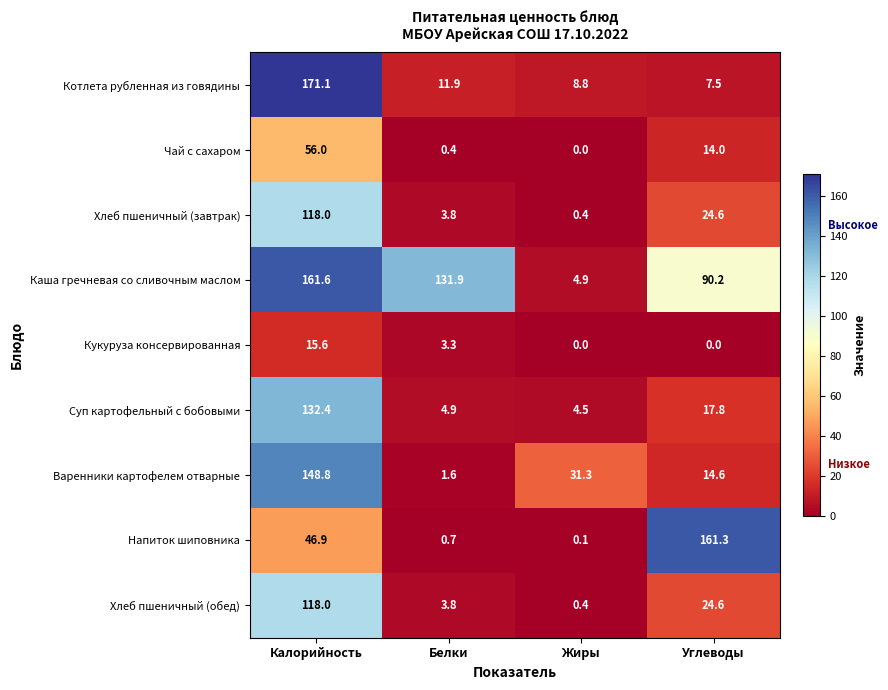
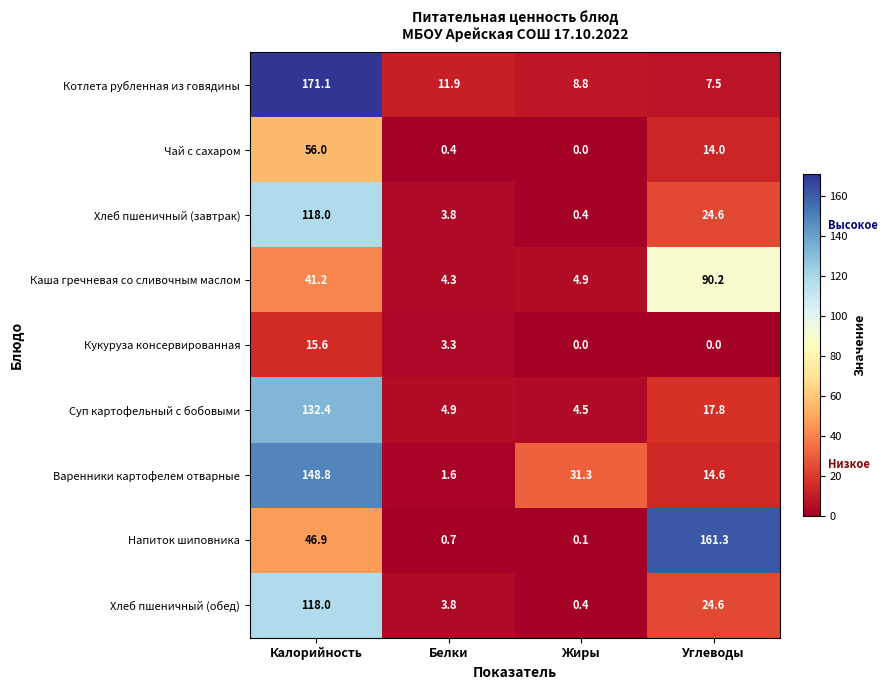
Каша гречневая со сливочным маслом, Калорийность: 161.6 -> 41.2
Каша гречневая со сливочным маслом, Белки: 131.9 -> 4.3
